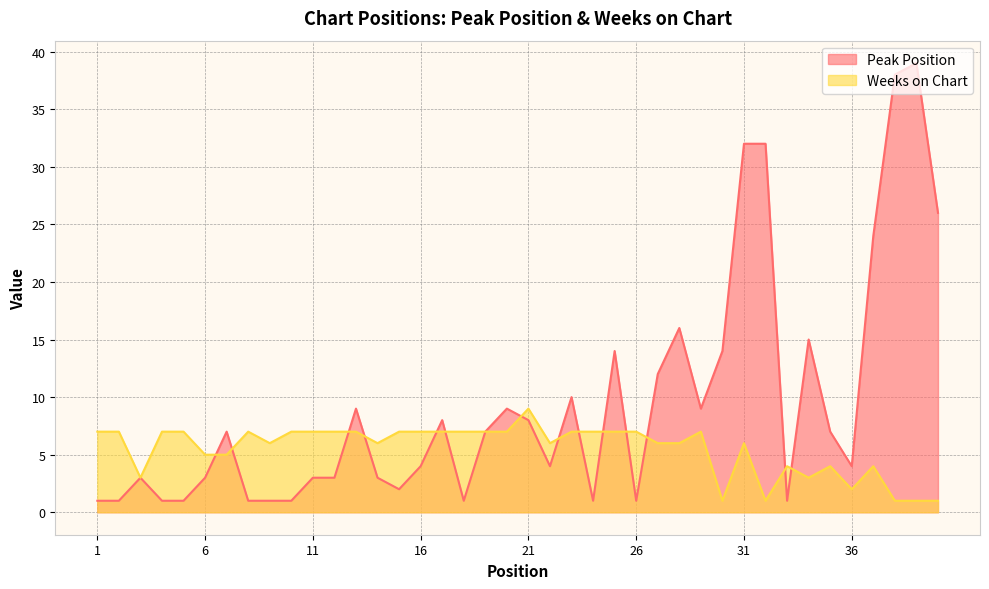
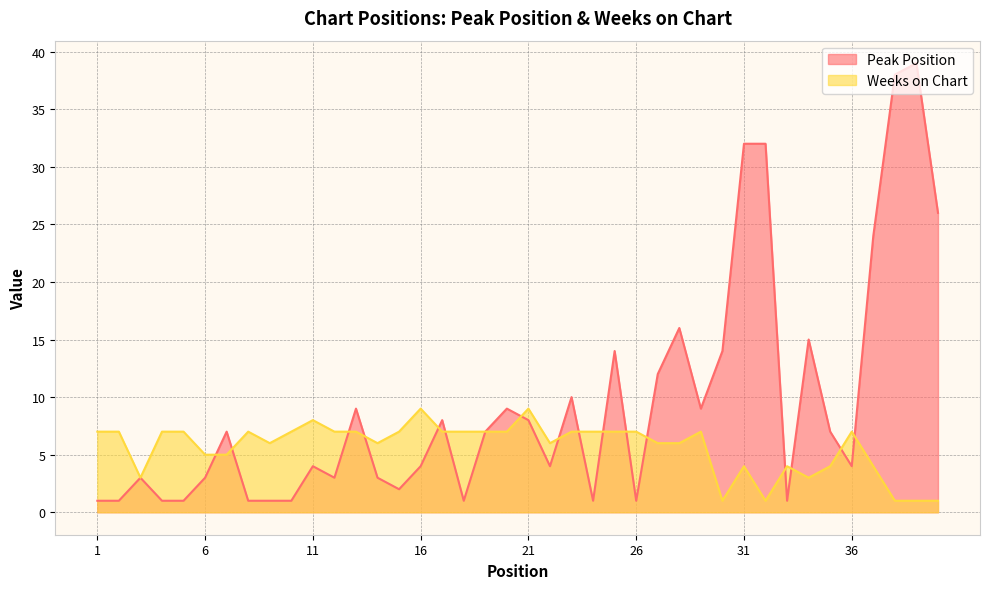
Peak Position, 11: 3 -> 4
Weeks on Chart, 11: 7 -> 8
Weeks on Chart, 16: 7 -> 9
Weeks on Chart, 31: 6 -> 4
Weeks on Chart, 36: 2 -> 7
